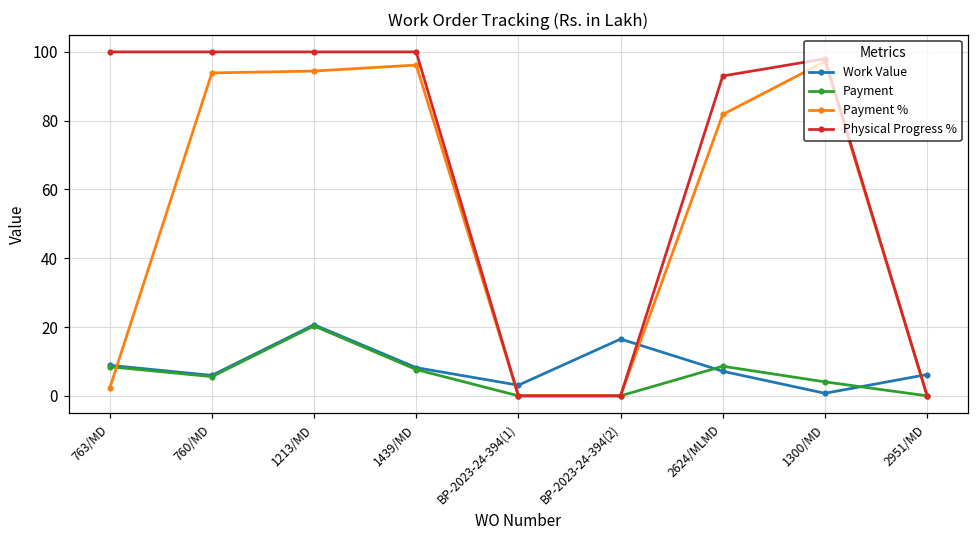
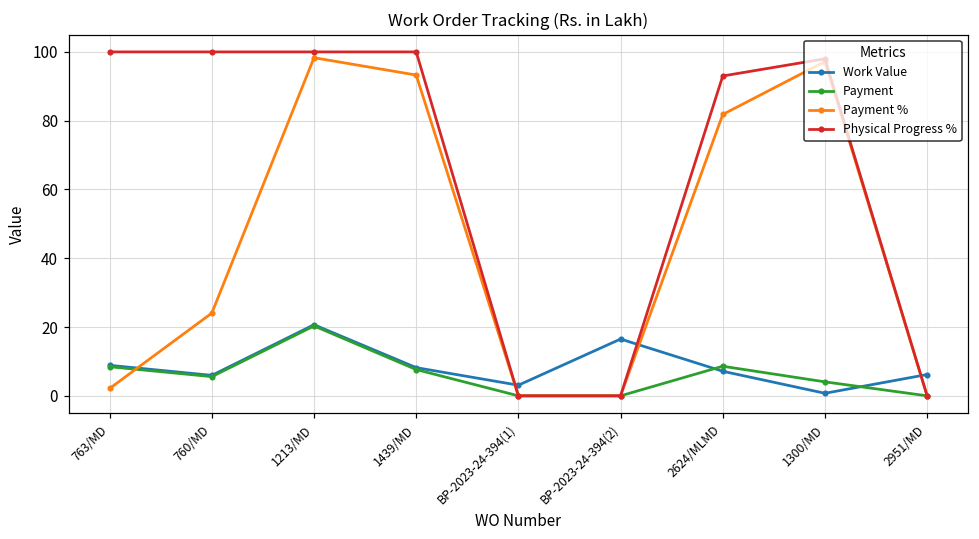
Payment %, 760/MD: 94 -> 24
Payment %, 1213/MD: 94 -> 98
Payment %, 1439/MD: 96 -> 93
